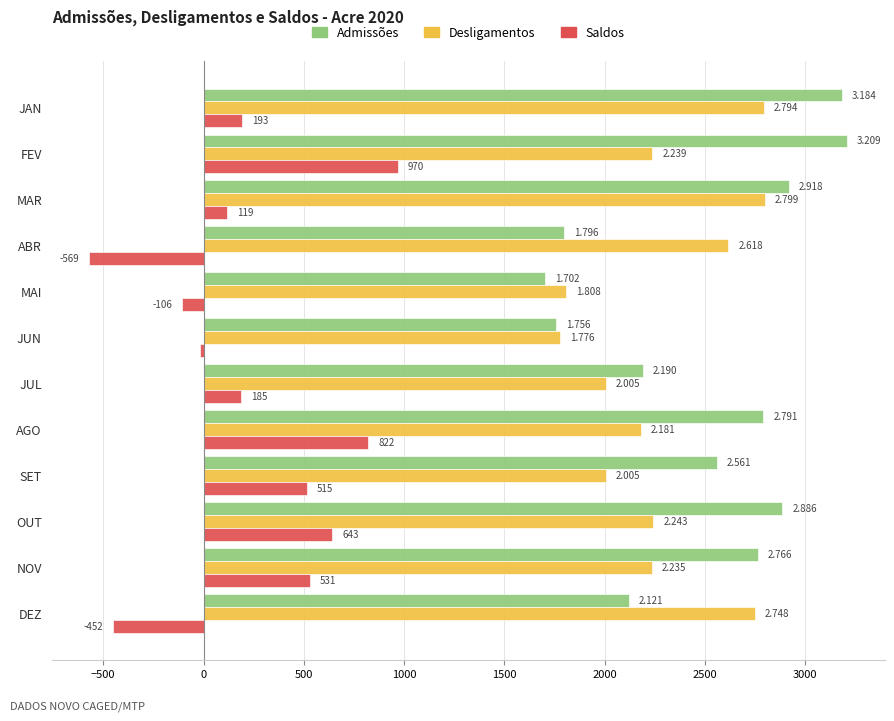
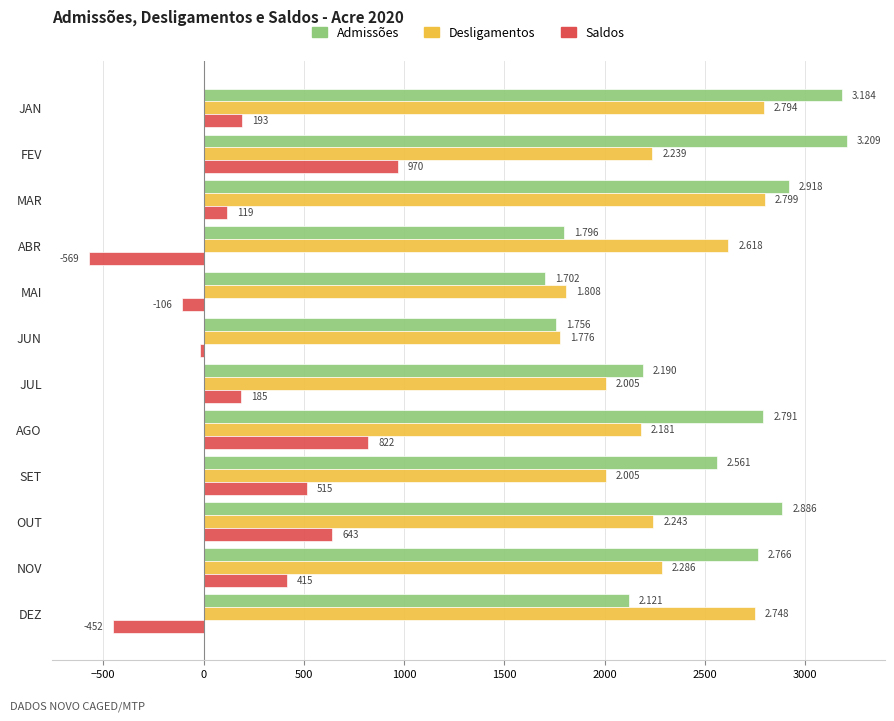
Desligamentos, NOV: 2.235 -> 2.286
Saldos, NOV: 531 -> 415
